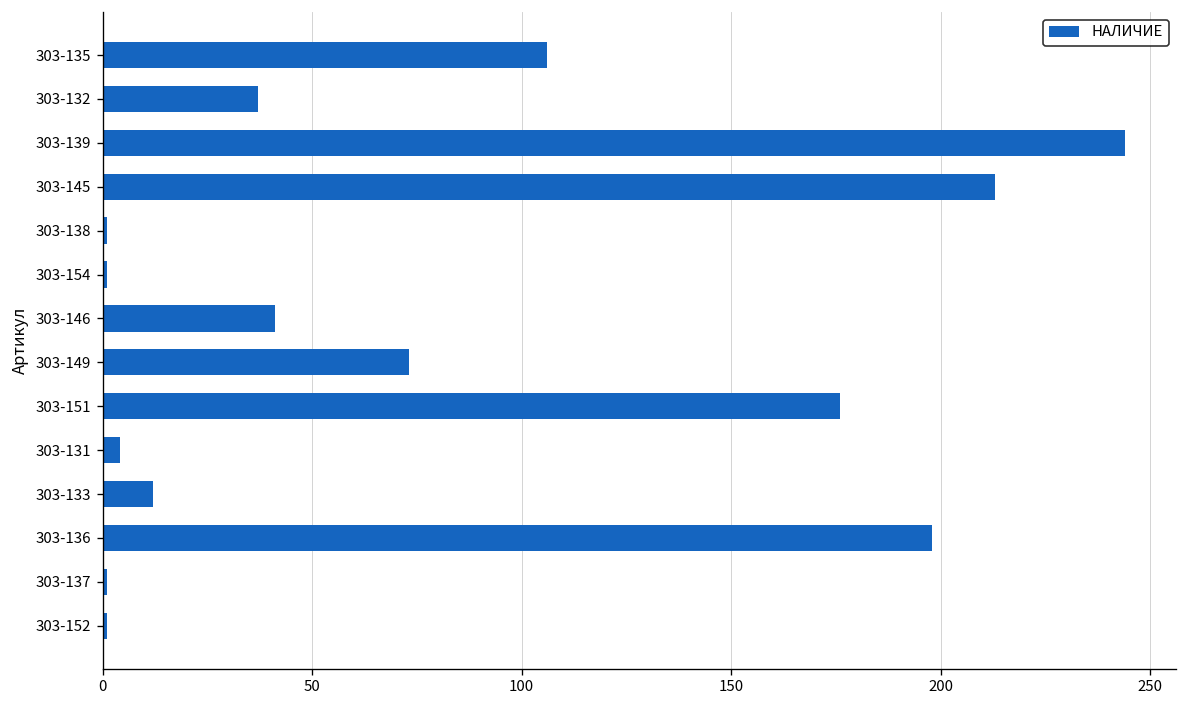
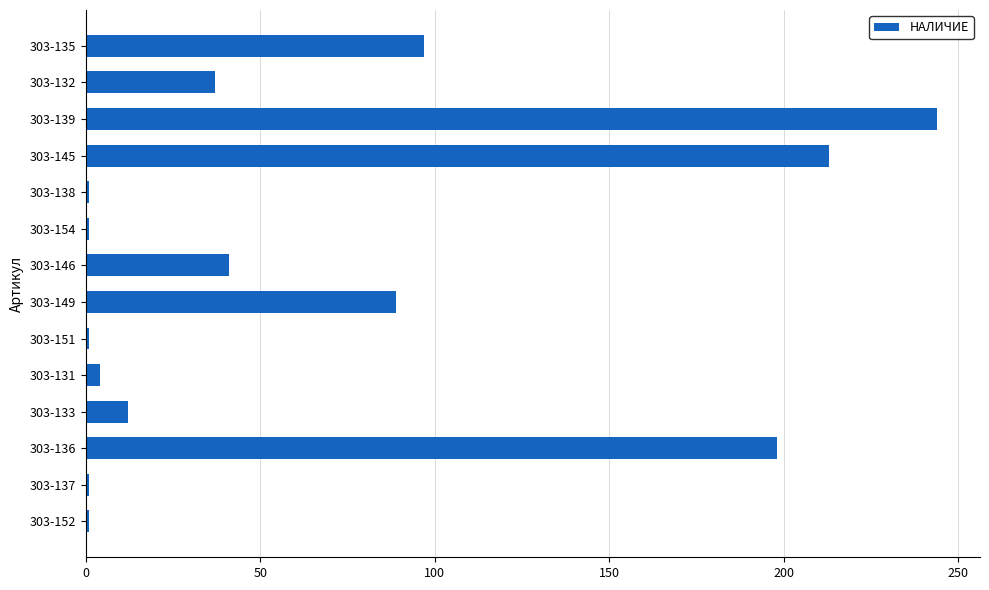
303-135: 106 -> 97
303-149: 73 -> 89
303-151: 176 -> 1
